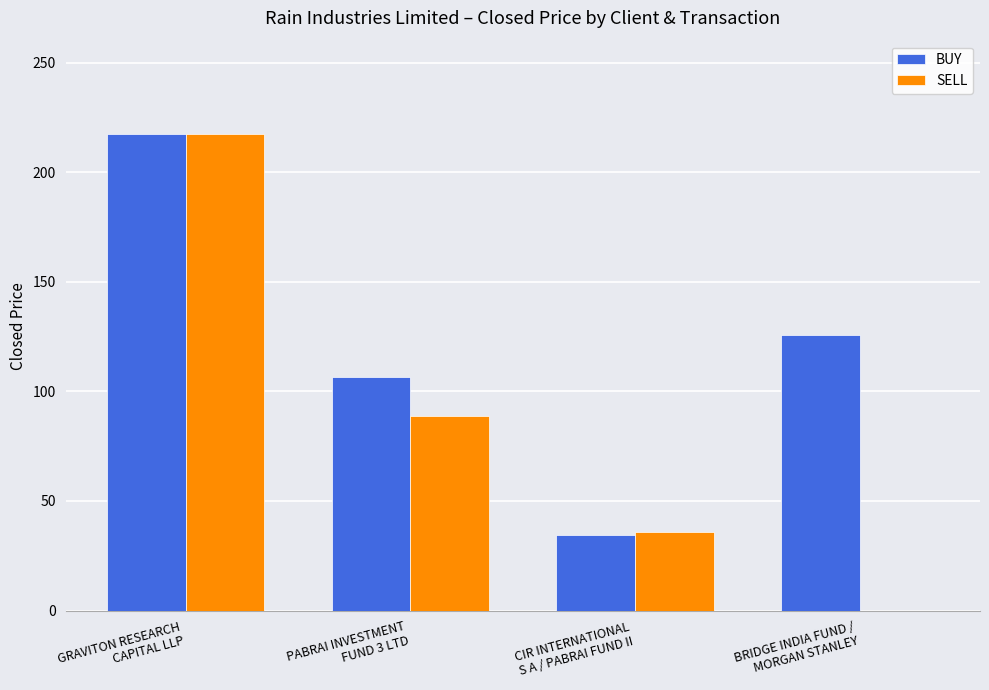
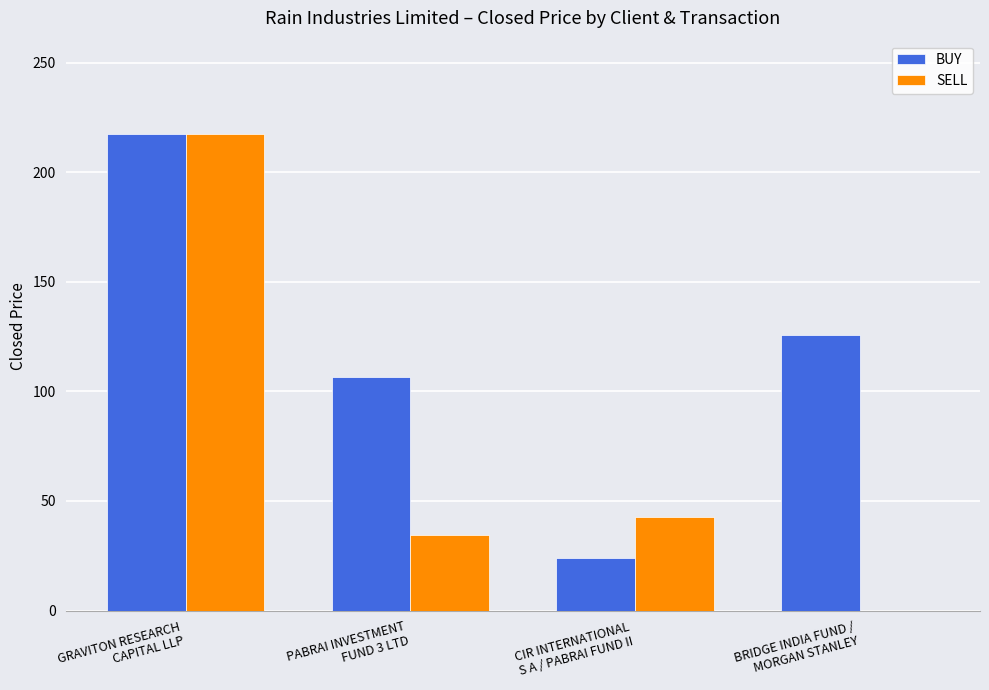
SELL, PABRAI INVESTMENT FUND 3 LTD: 89 -> 35
BUY, CIR INTERNATIONAL S A / PABRAI FUND II: 35 -> 24
SELL, CIR INTERNATIONAL S A / PABRAI FUND II: 36 -> 43
